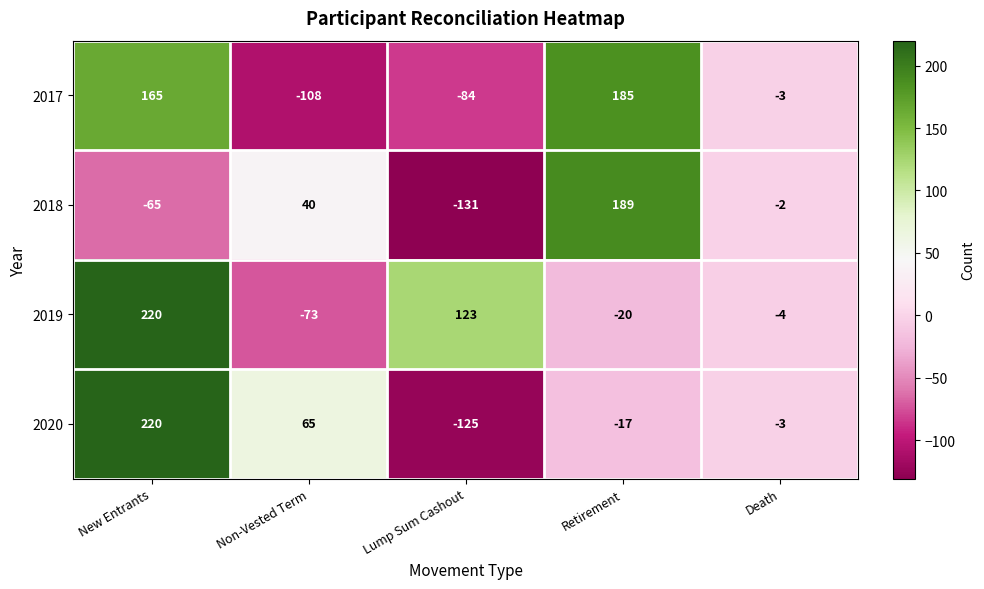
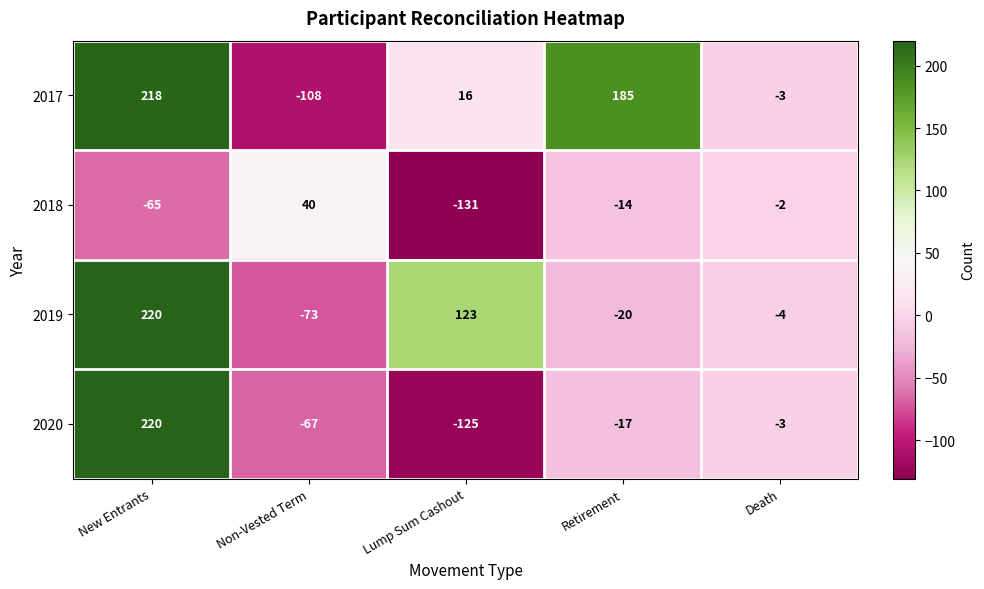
2017, New Entrants: 165 -> 218
2017, Lump Sum Cashout: -84 -> 16
2018, Retirement: 189 -> -14
2020, Non-Vested Term: 65 -> -67
